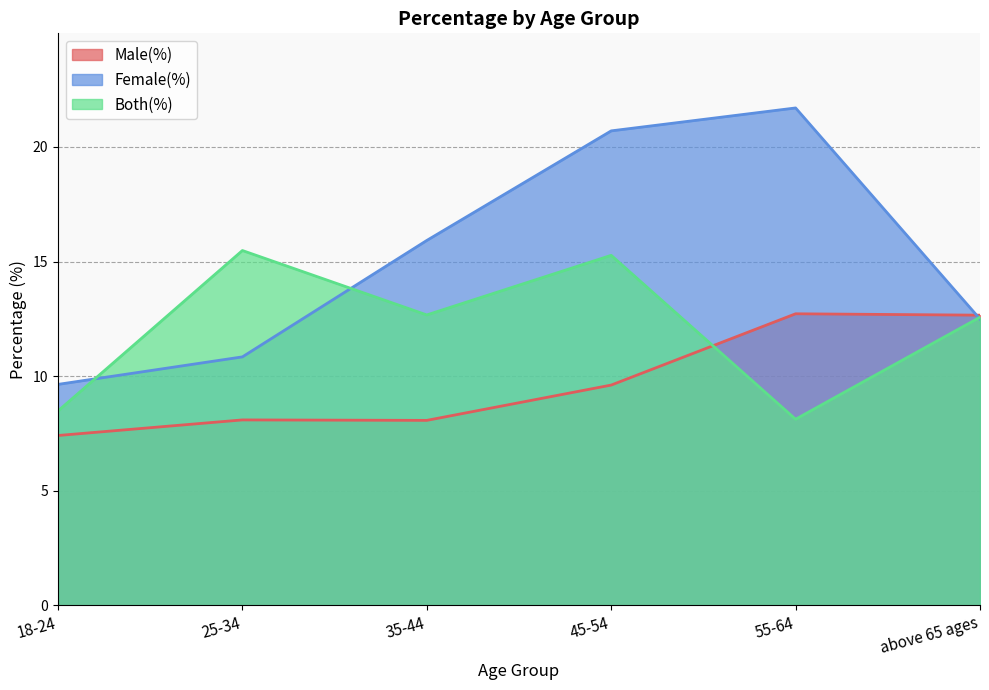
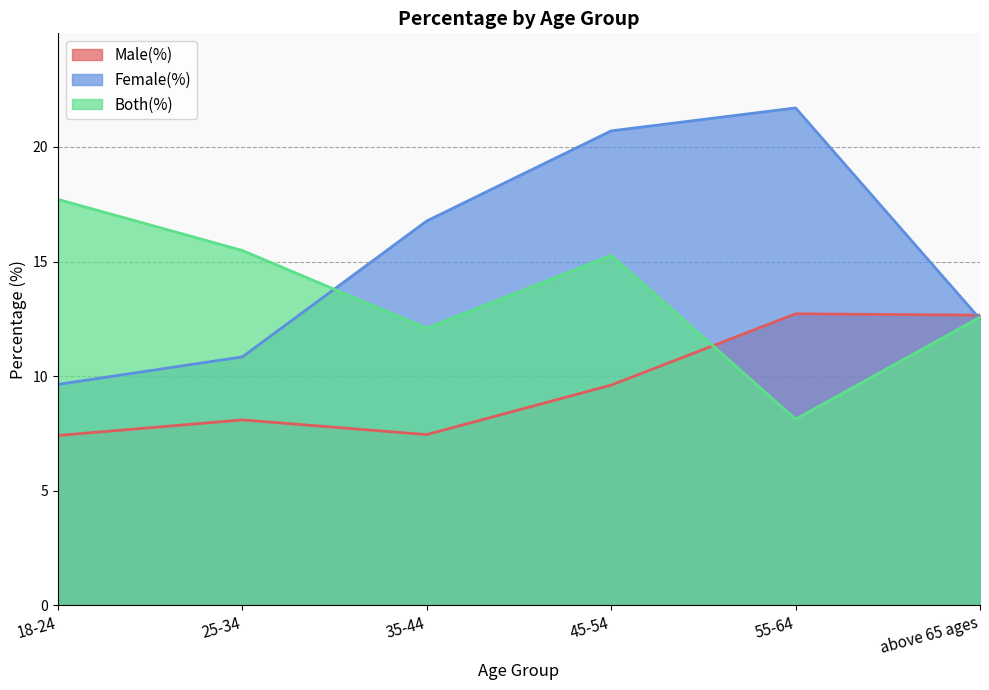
Both(%), 18-24: 8.5 -> 17.7
Male(%), 35-44: 8.1 -> 7.5
Female(%), 35-44: 15.9 -> 16.8
Both(%), 35-44: 12.7 -> 12.1
